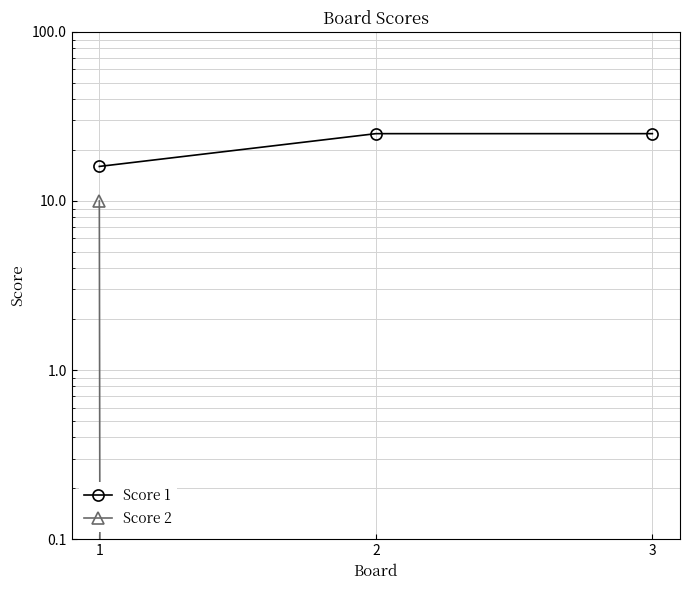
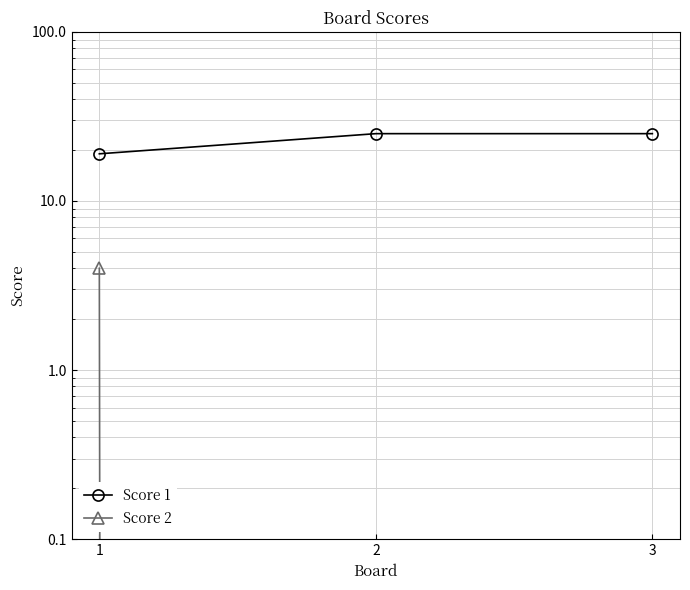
Score 1, 1: 16 -> 19
Score 2, 1: 10 -> 4
